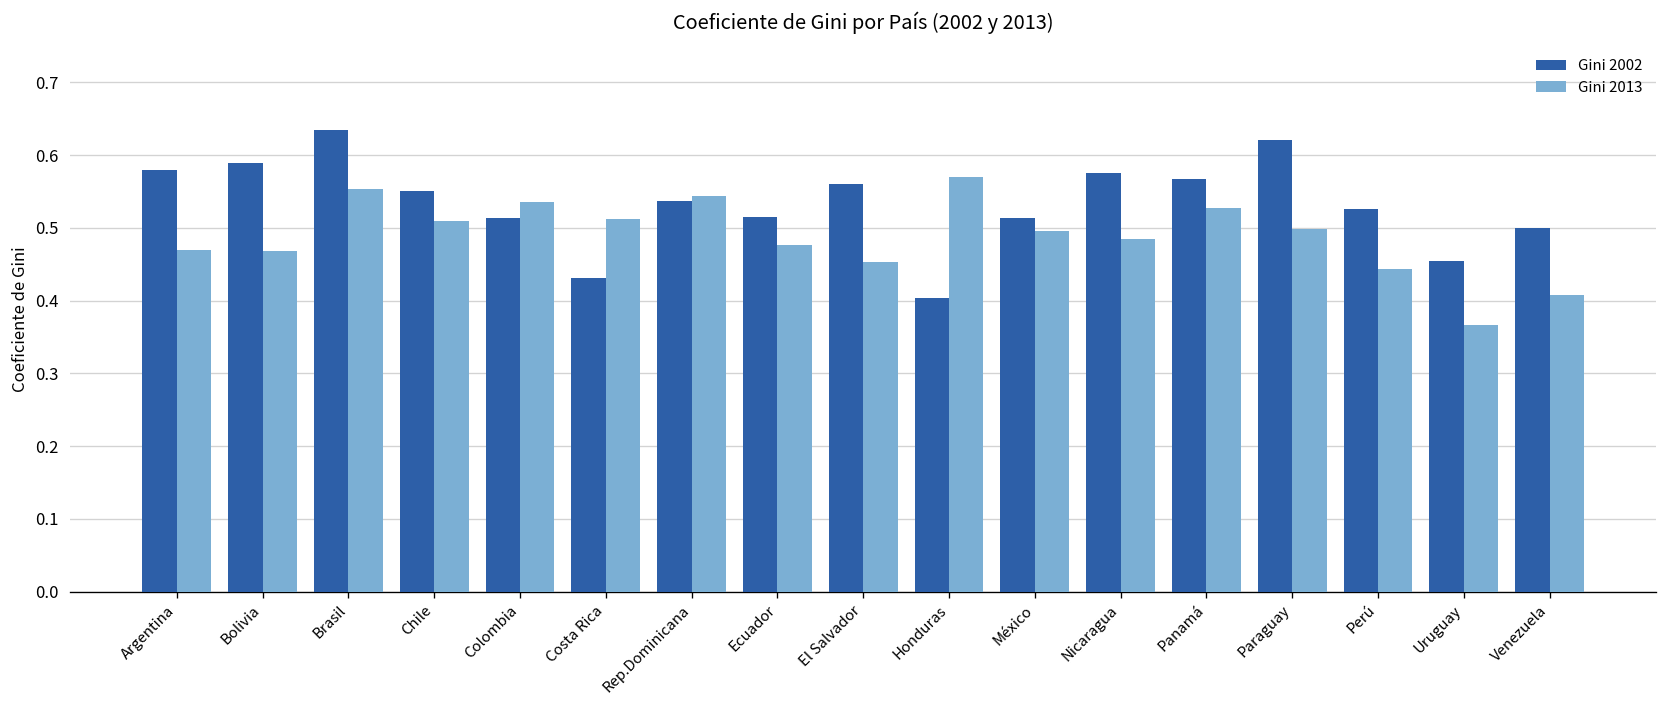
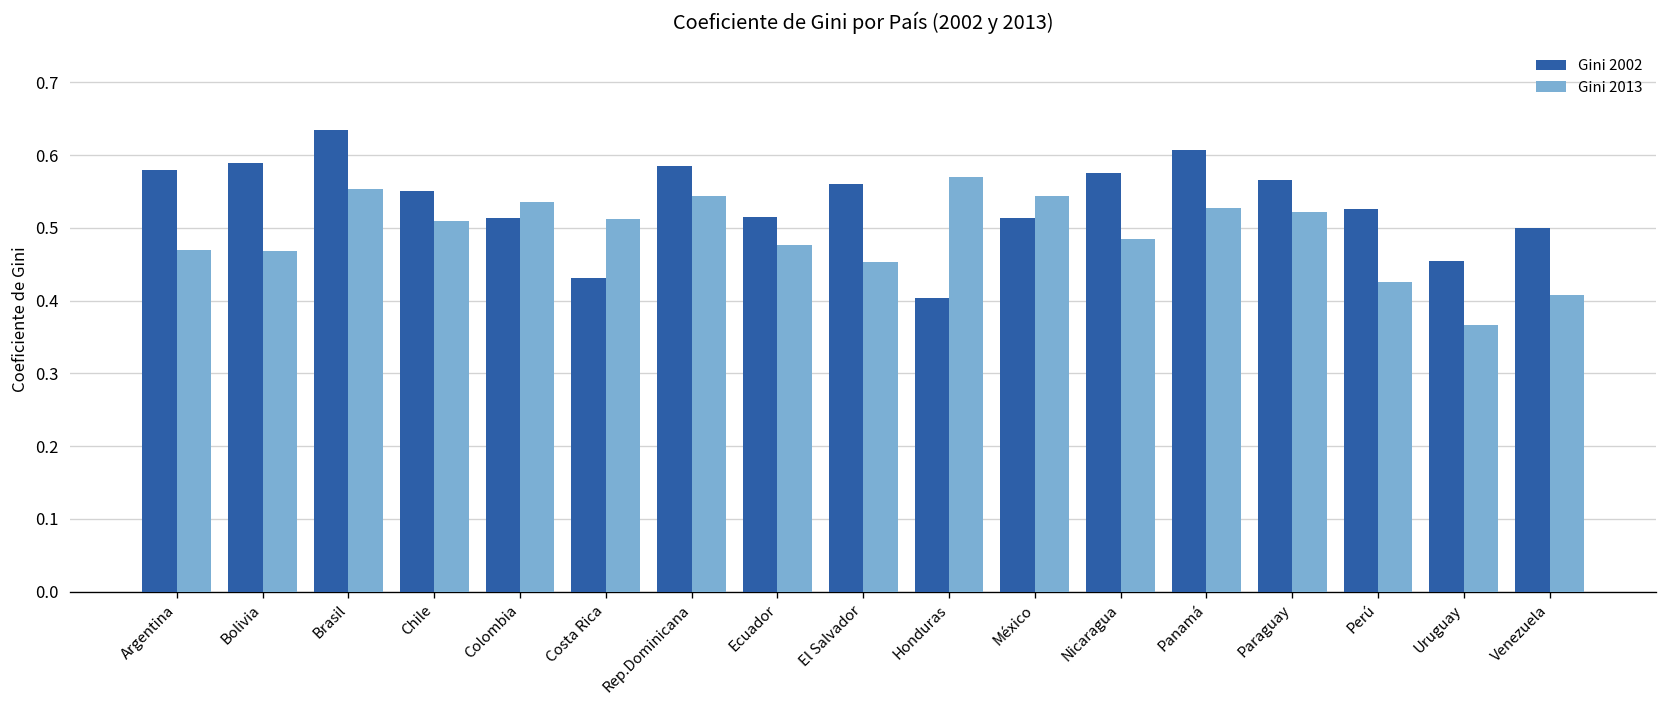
Gini 2002, Rep.Dominicana: 0.54 -> 0.59
Gini 2013, México: 0.50 -> 0.54
Gini 2002, Panamá: 0.57 -> 0.61
Gini 2002, Paraguay: 0.62 -> 0.57
Gini 2013, Paraguay: 0.50 -> 0.52
Gini 2013, Perú: 0.44 -> 0.43
